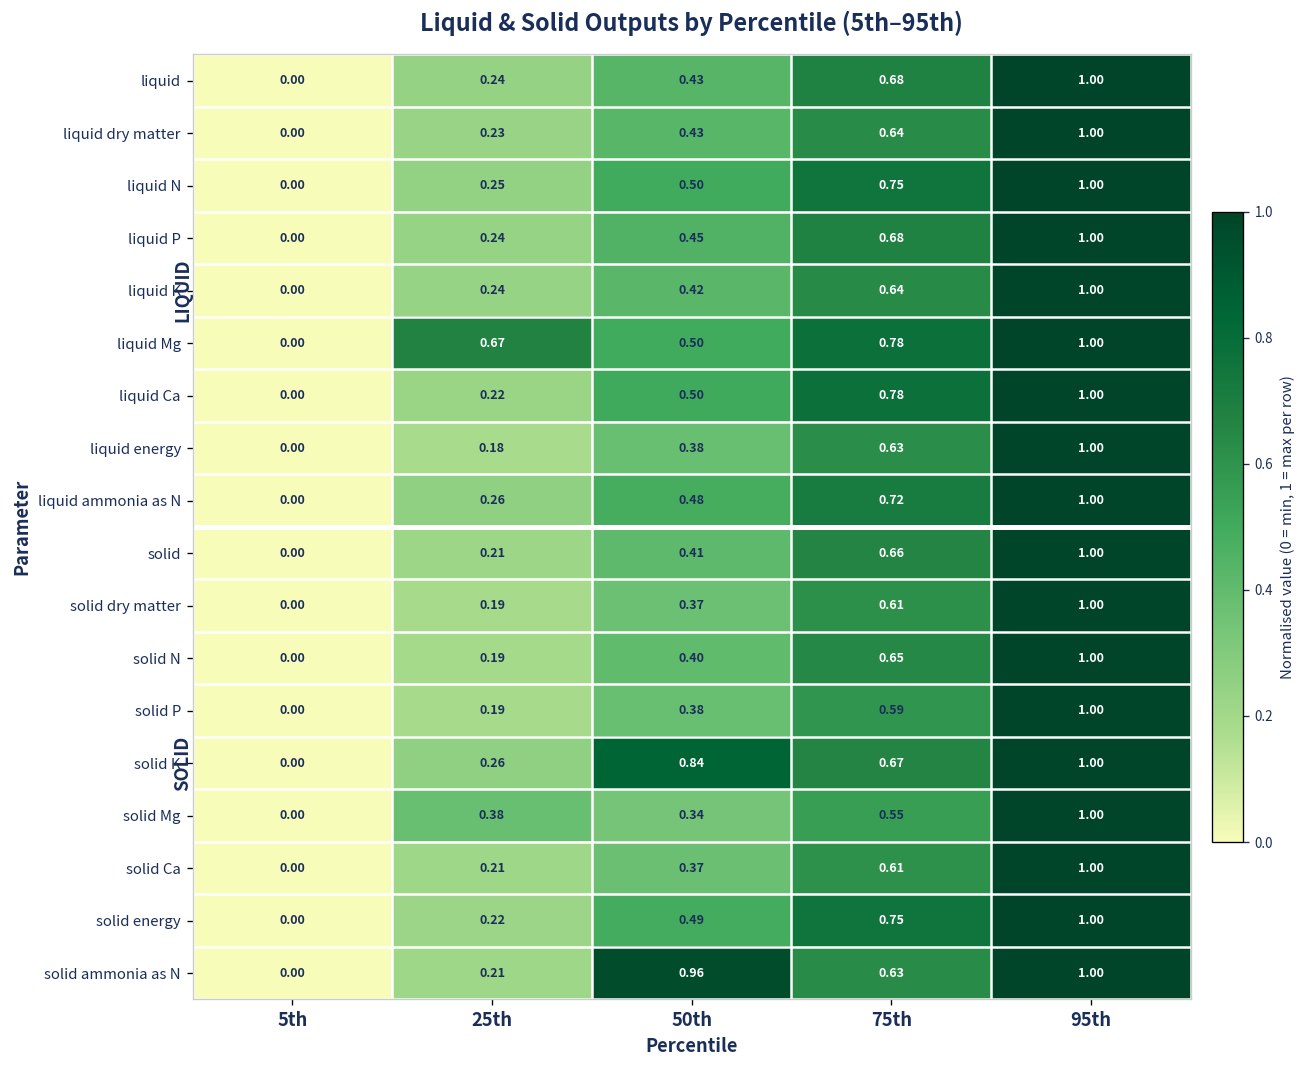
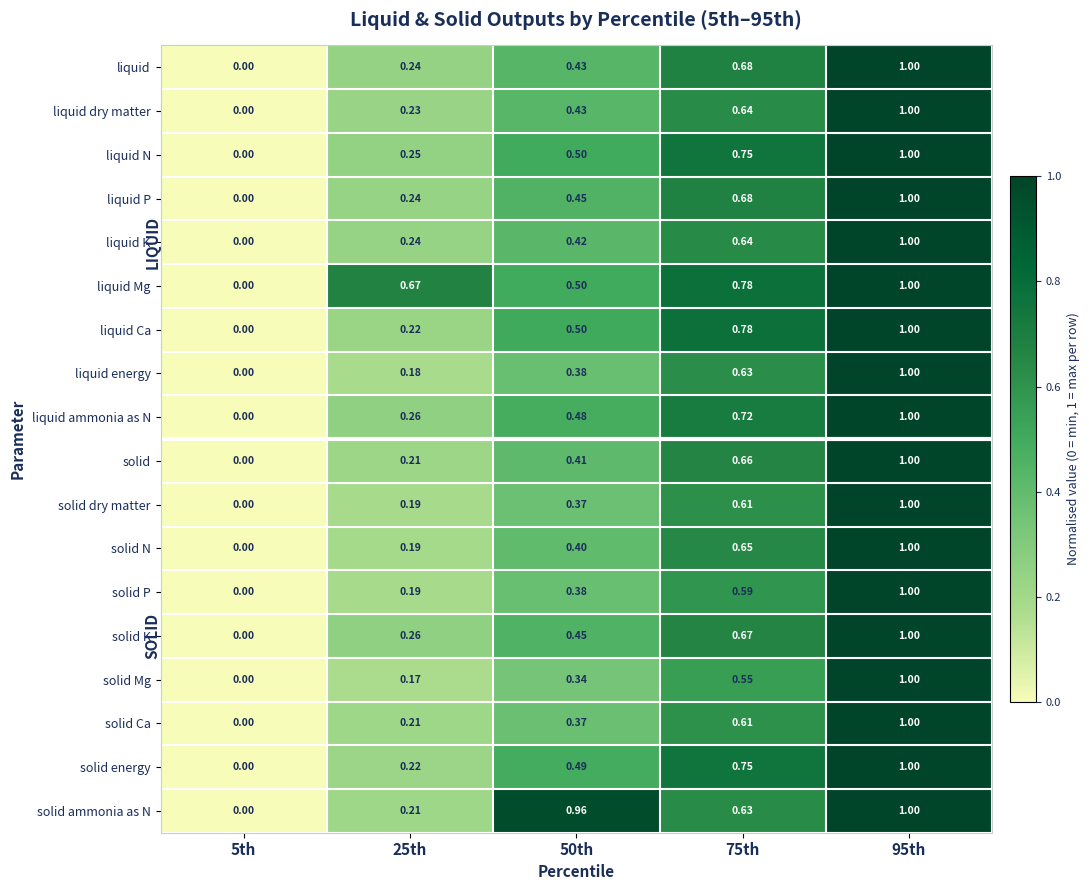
solid K, 50th: 0.84 -> 0.45
solid Mg, 25th: 0.38 -> 0.17
